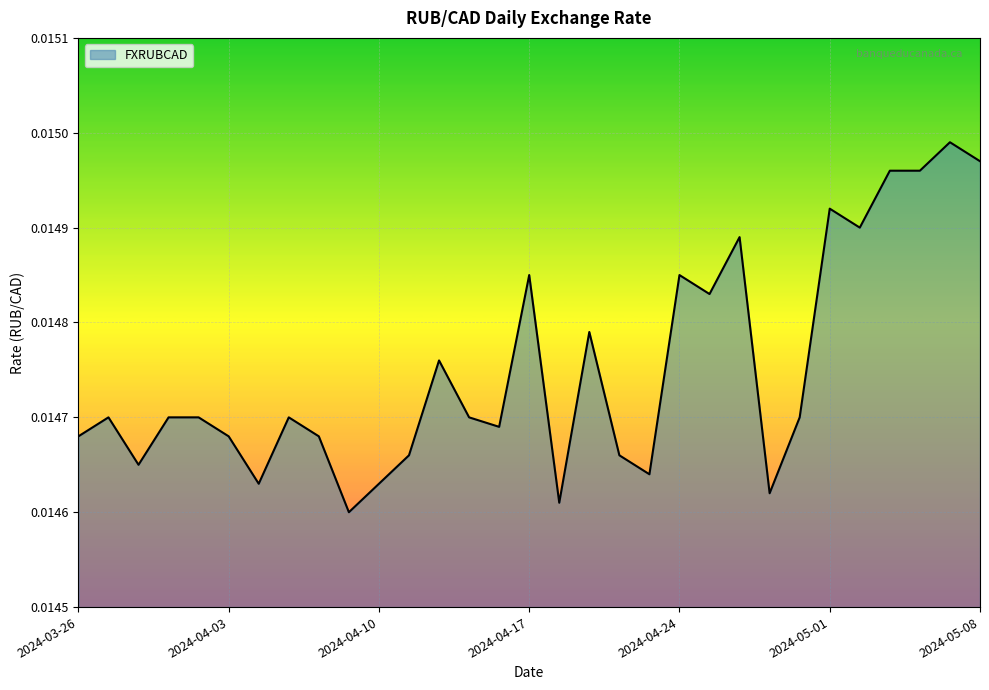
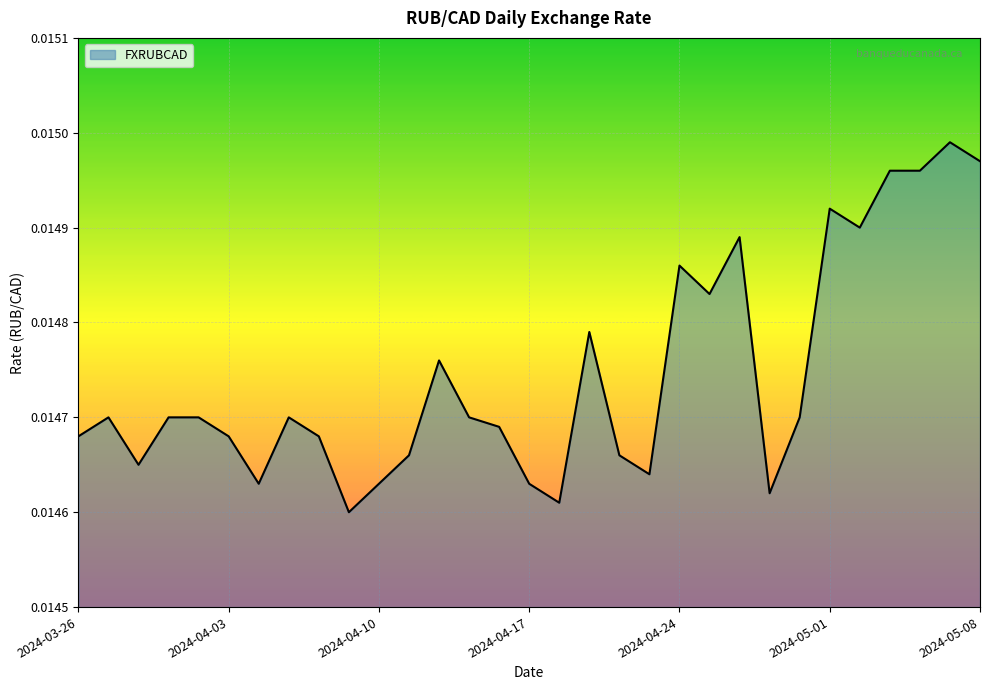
2024-04-17: 0.01485 -> 0.01463
2024-04-24: 0.01485 -> 0.01486
